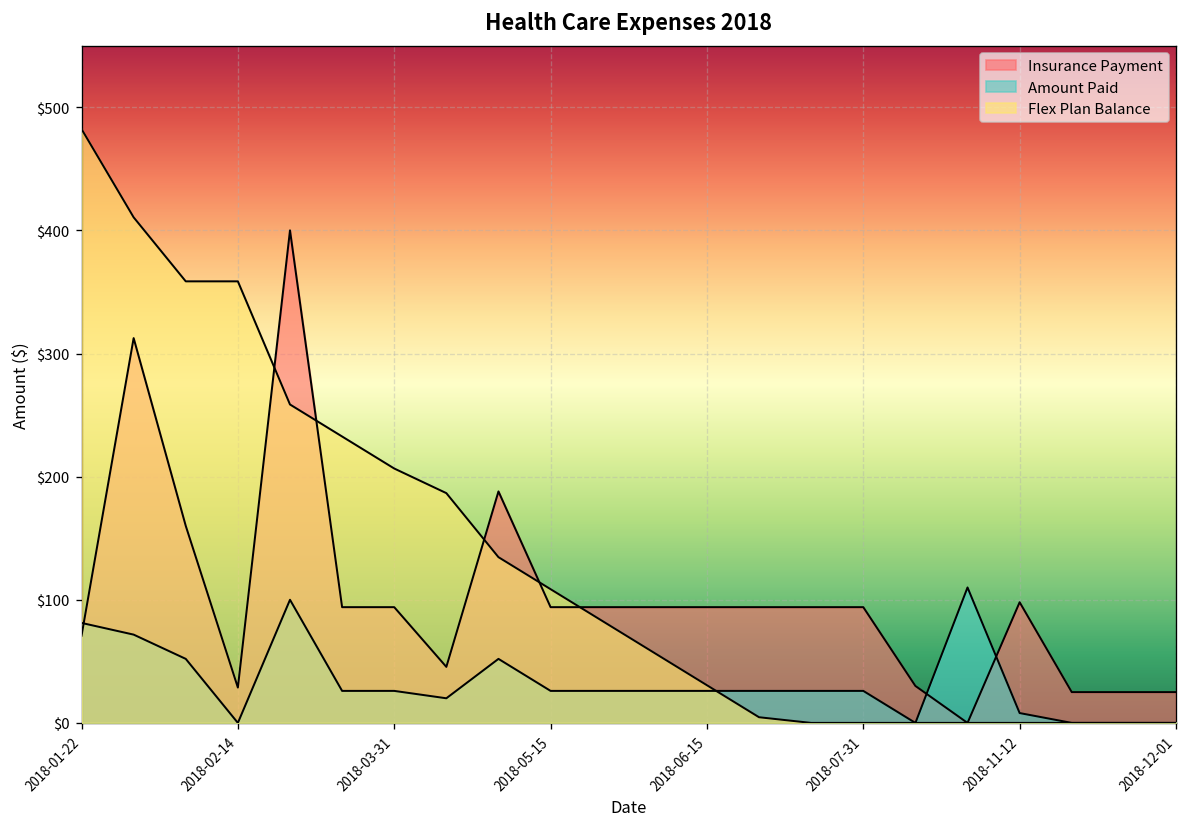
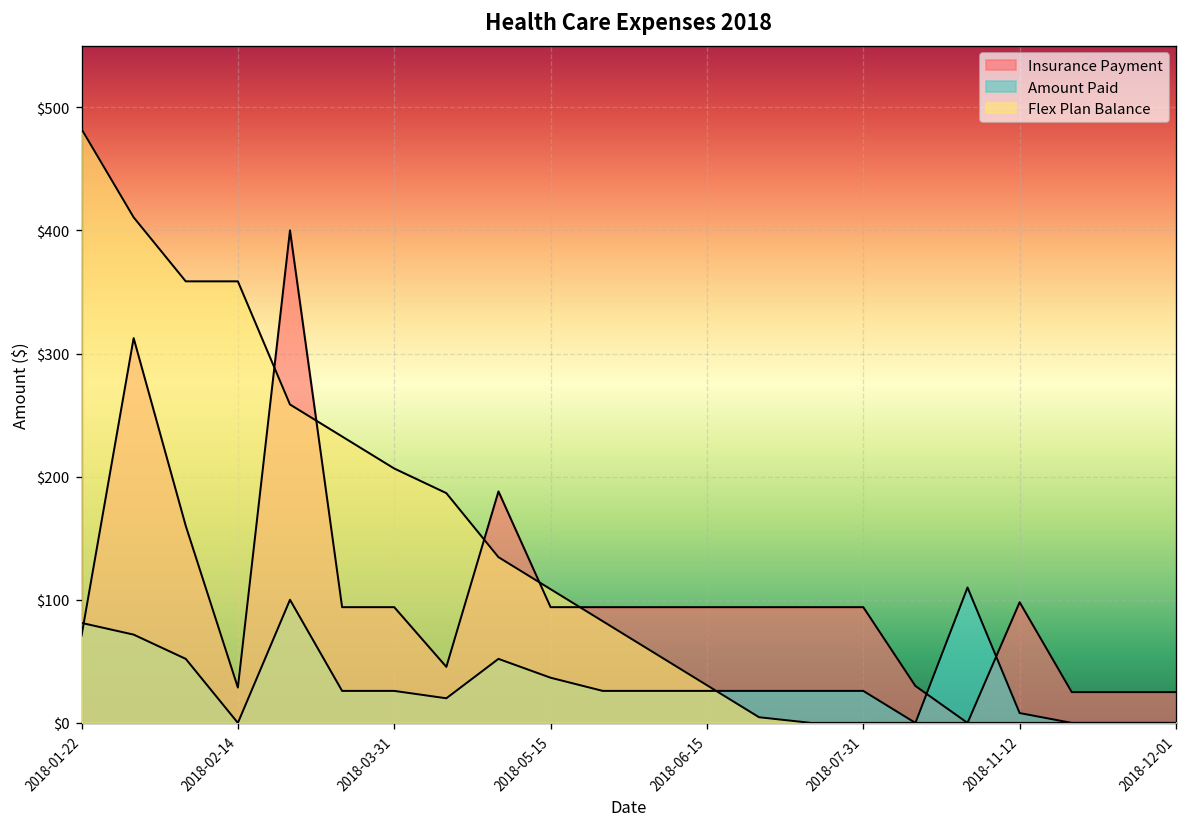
Amount Paid, 2018-05-15: $26 -> $37
